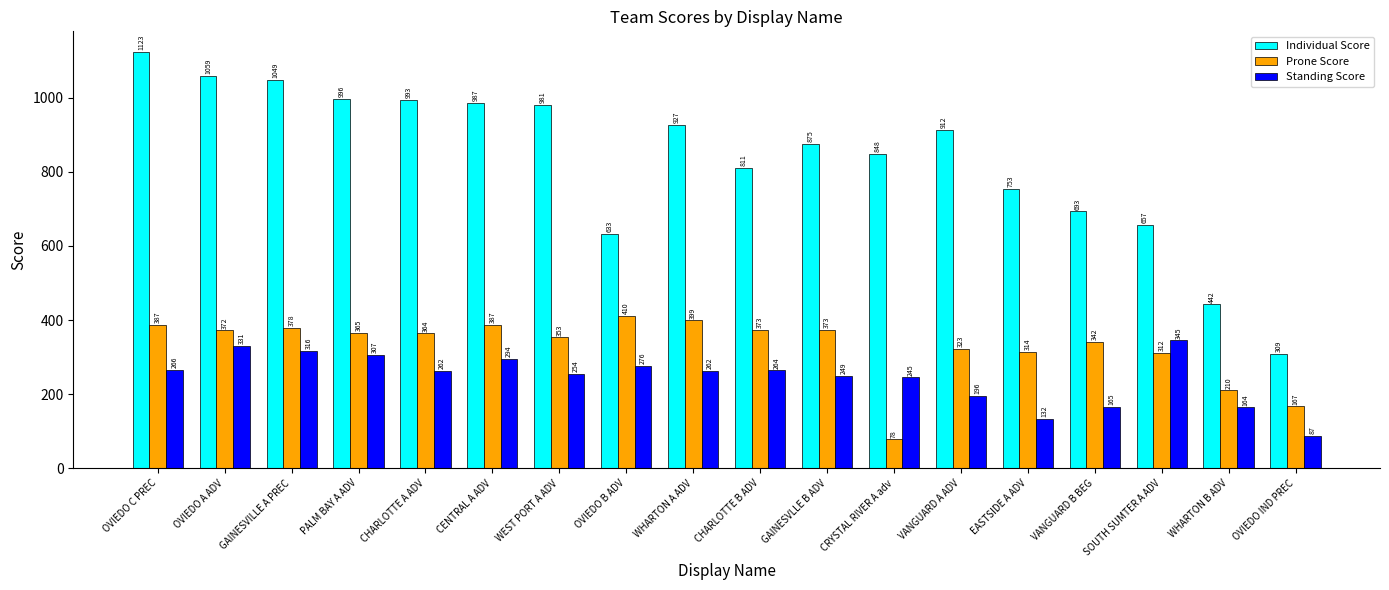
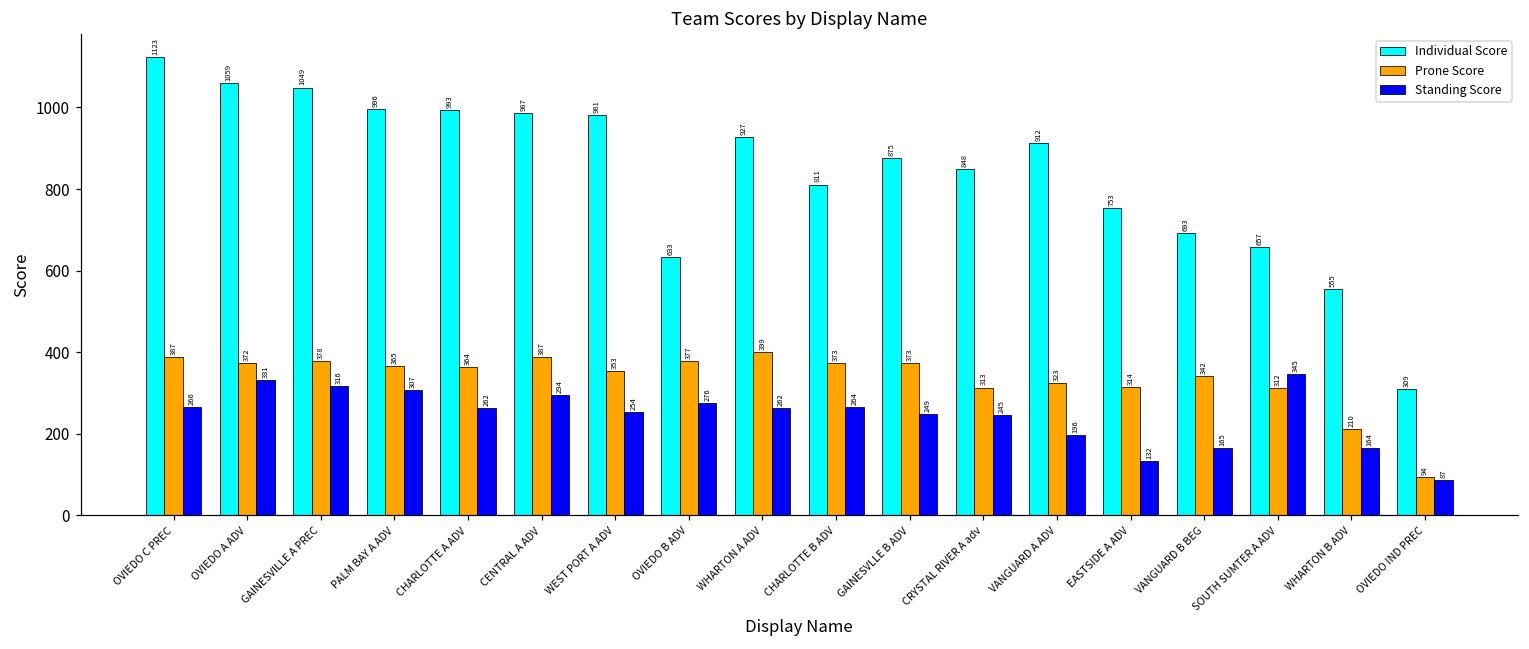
Prone Score, OVIEDO B ADV: 410 -> 377
Prone Score, CRYSTAL RIVER A adv: 78 -> 313
Individual Score, WHARTON B ADV: 442 -> 555
Prone Score, OVIEDO IND PREC: 167 -> 94
